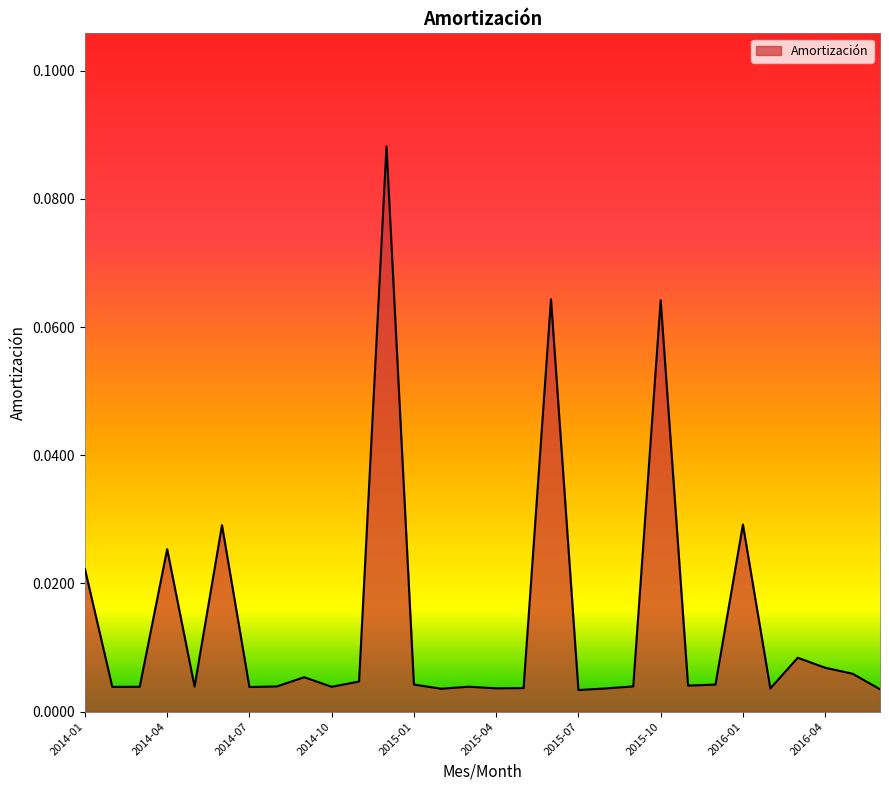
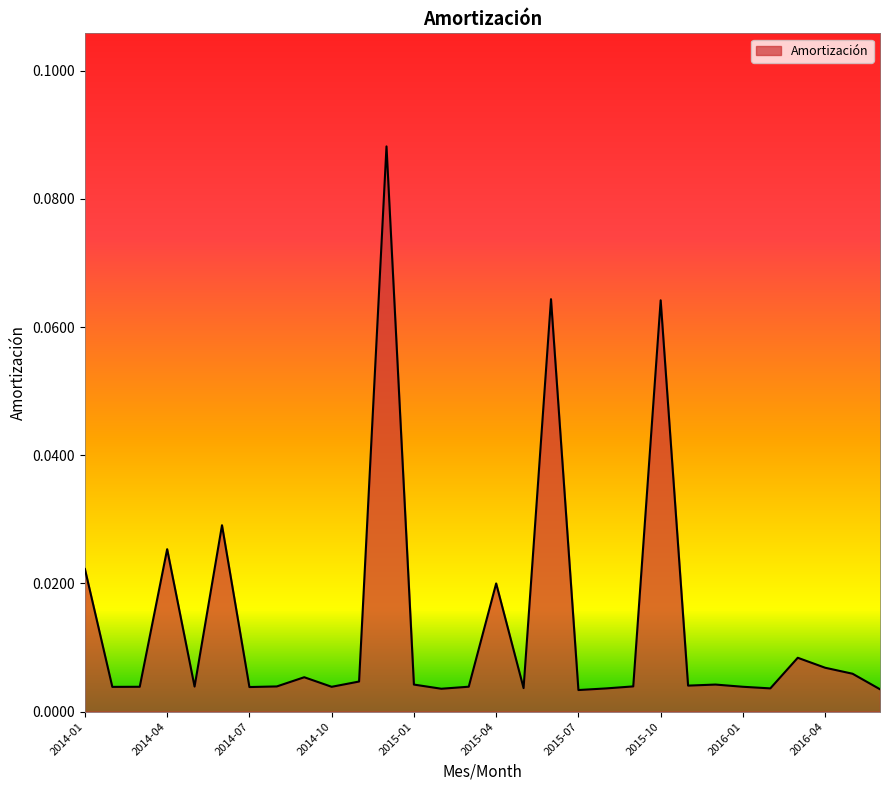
2015-04: 0.004 -> 0.020
2016-01: 0.029 -> 0.004
